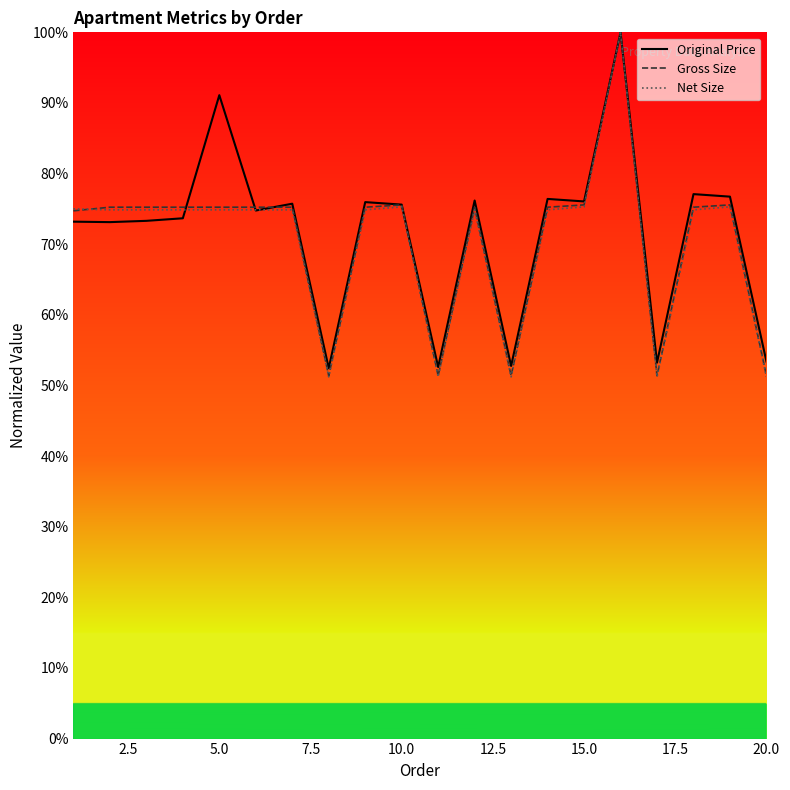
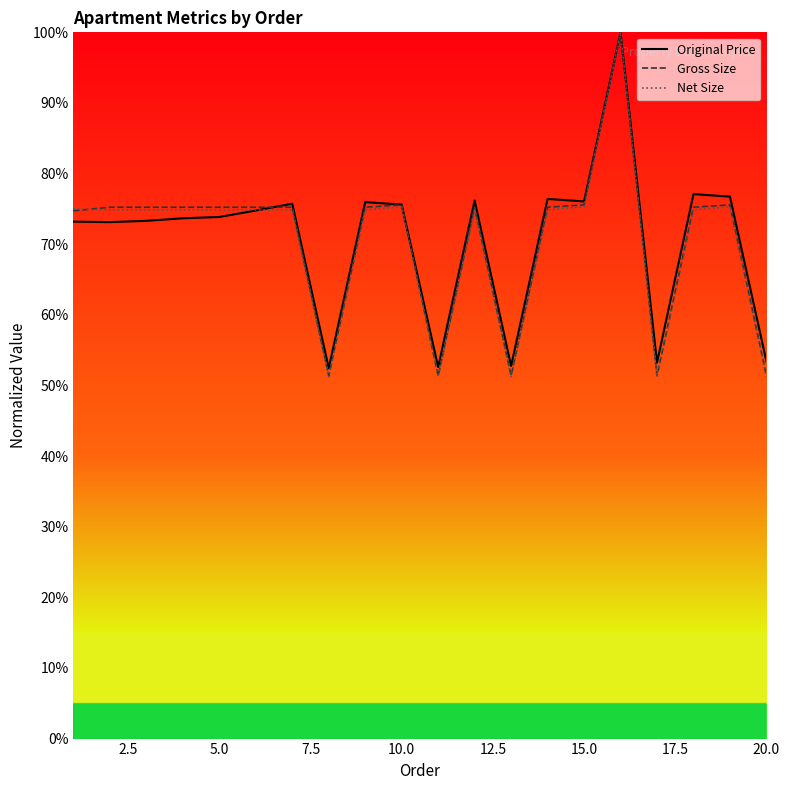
Original Price, 5.0: 91% -> 74%
